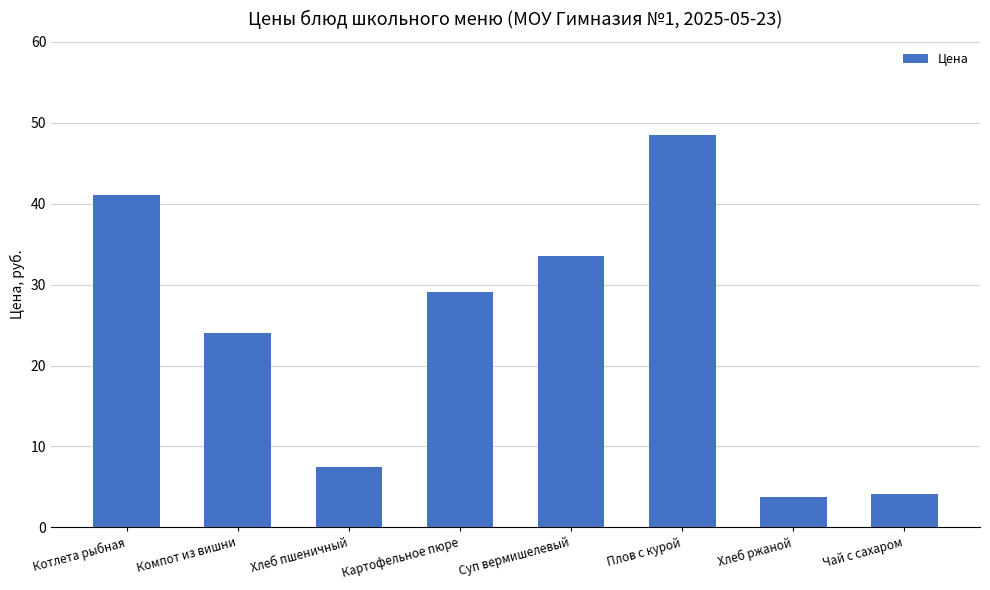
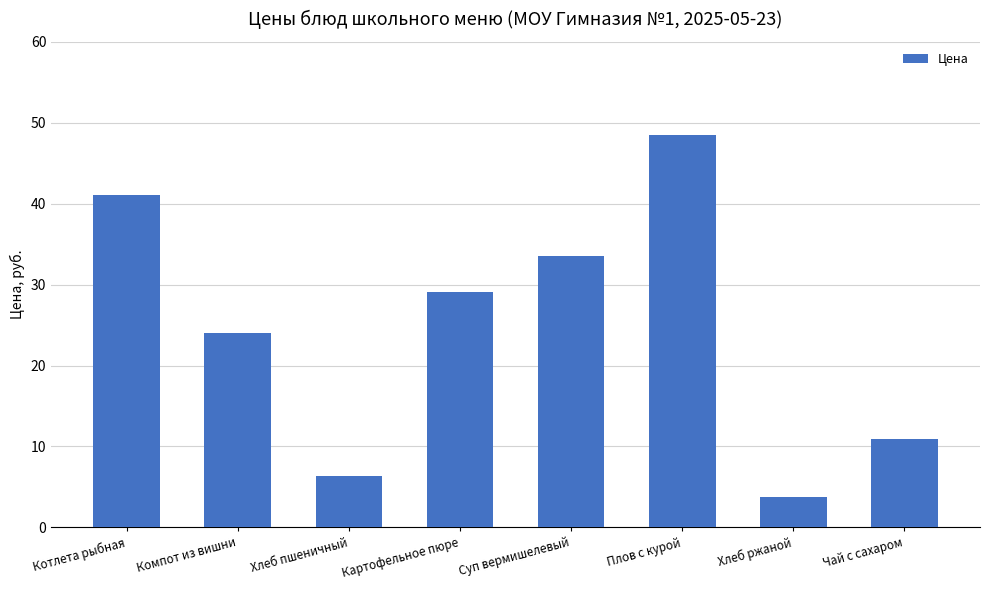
Хлеб пшеничный: 7 -> 6
Чай с сахаром: 4 -> 11
